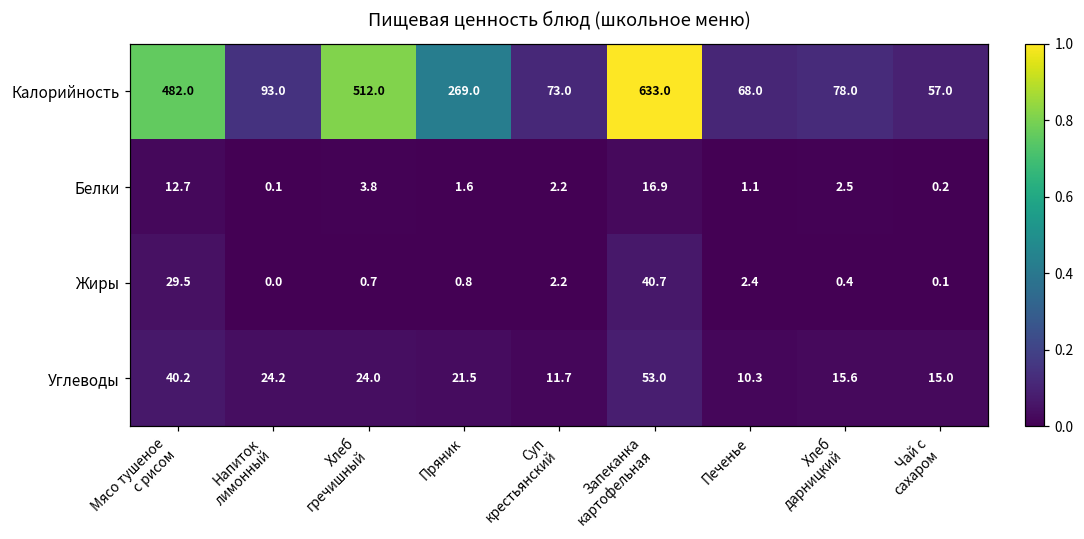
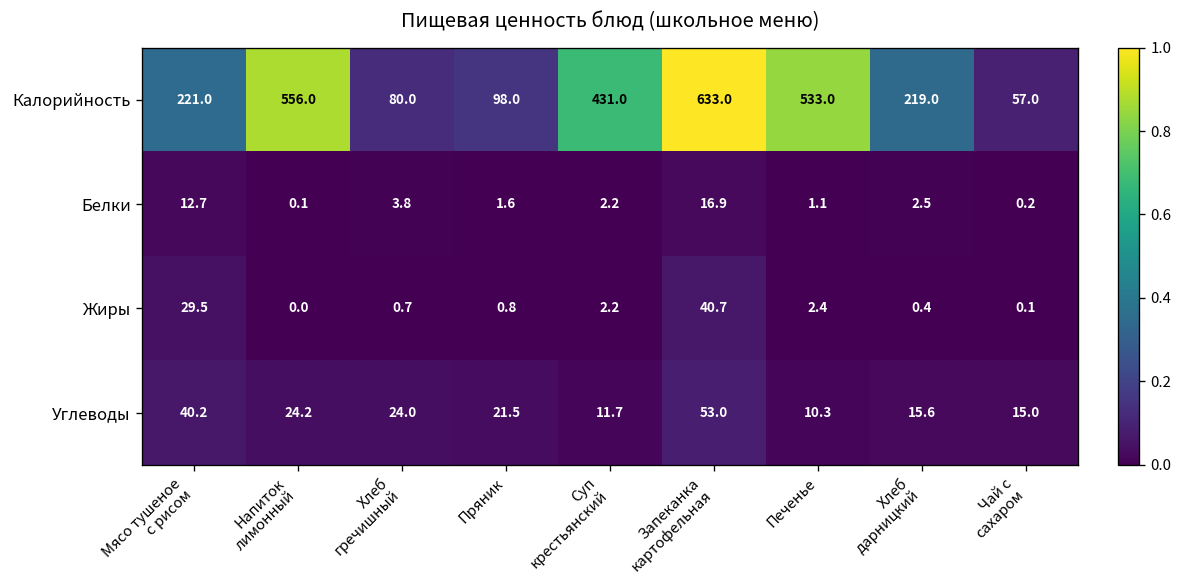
Калорийность, Мясо тушеное с рисом: 482.0 -> 221.0
Калорийность, Напиток лимонный: 93.0 -> 556.0
Калорийность, Хлеб гречишный: 512.0 -> 80.0
Калорийность, Пряник: 269.0 -> 98.0
Калорийность, Суп крестьянский: 73.0 -> 431.0
Калорийность, Печенье: 68.0 -> 533.0
Калорийность, Хлеб дарницкий: 78.0 -> 219.0
